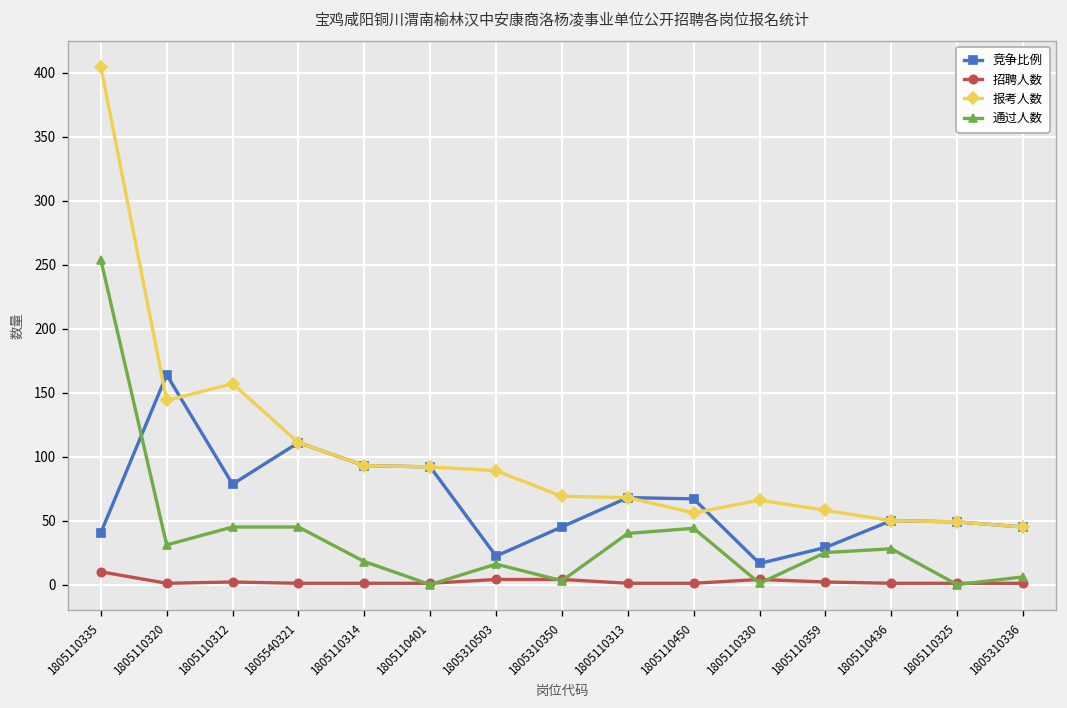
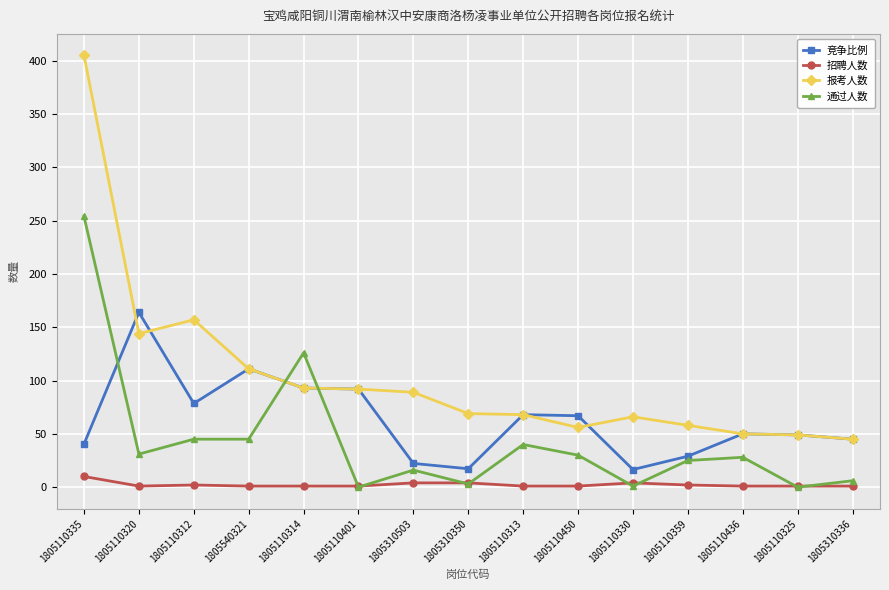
通过人数, 1805110314: 18 -> 126
竞争比例, 1805310350: 45 -> 17
通过人数, 1805110450: 44 -> 30
